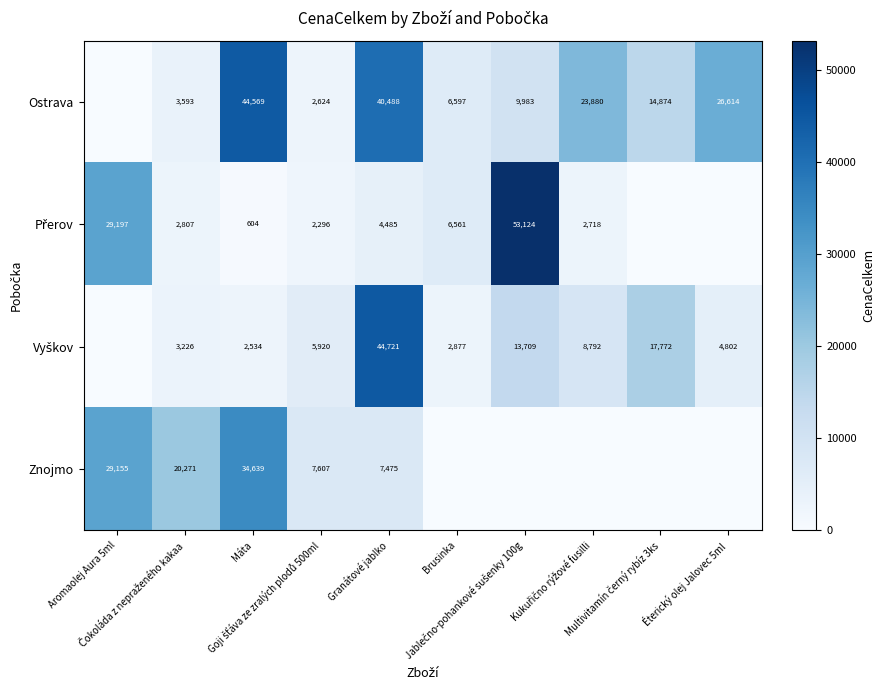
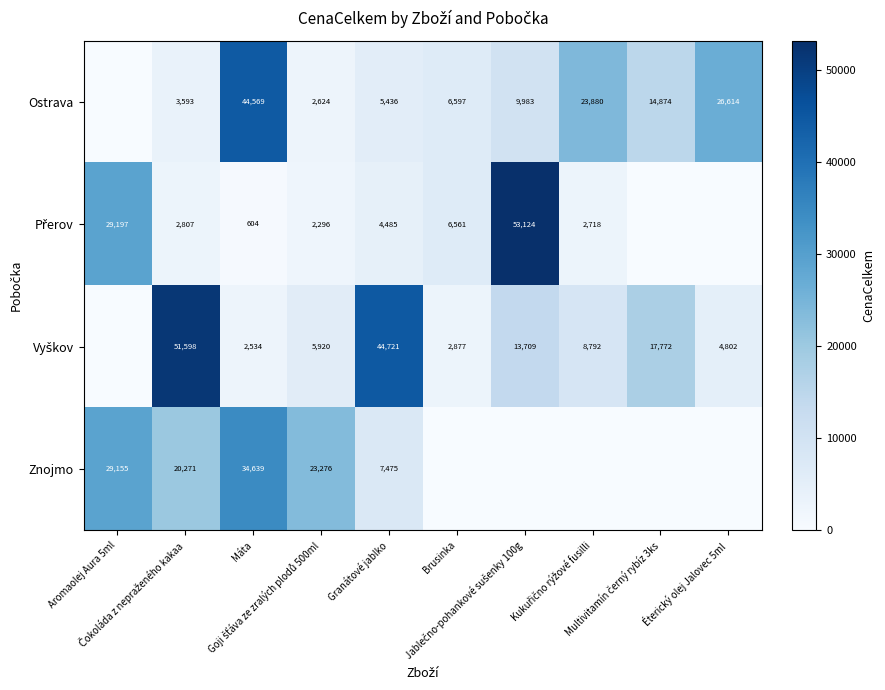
Ostrava, Granátové jablko: 40,488 -> 5,436
Vyškov, Čokoláda z nepraženého kakaa: 3,226 -> 51,598
Znojmo, Goji šťáva ze zralých plodů 500ml: 7,607 -> 23,276
